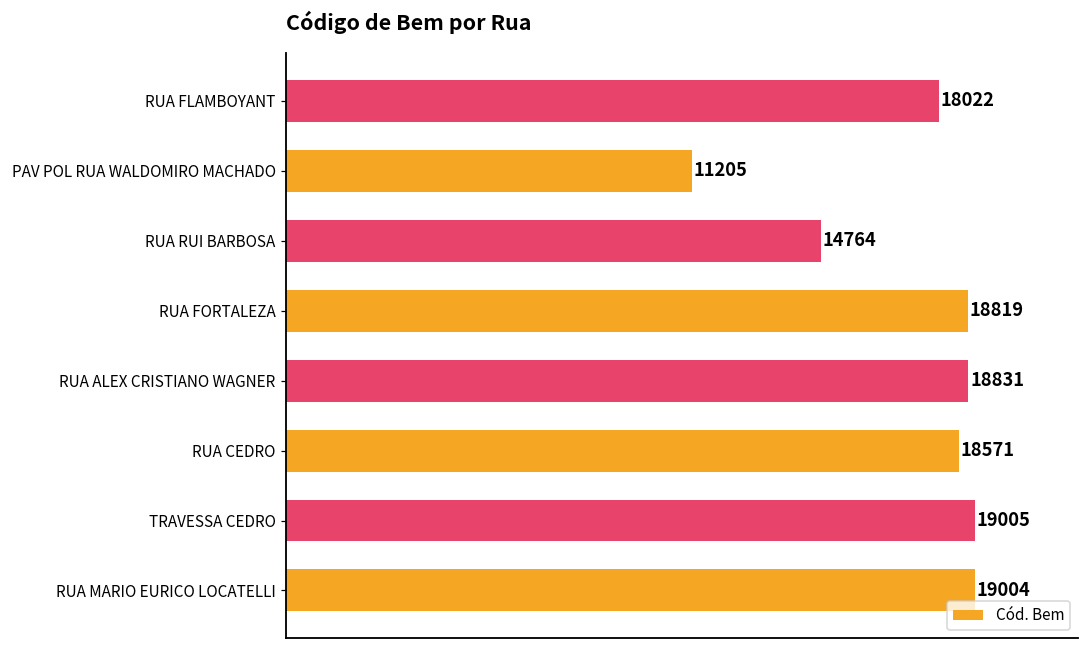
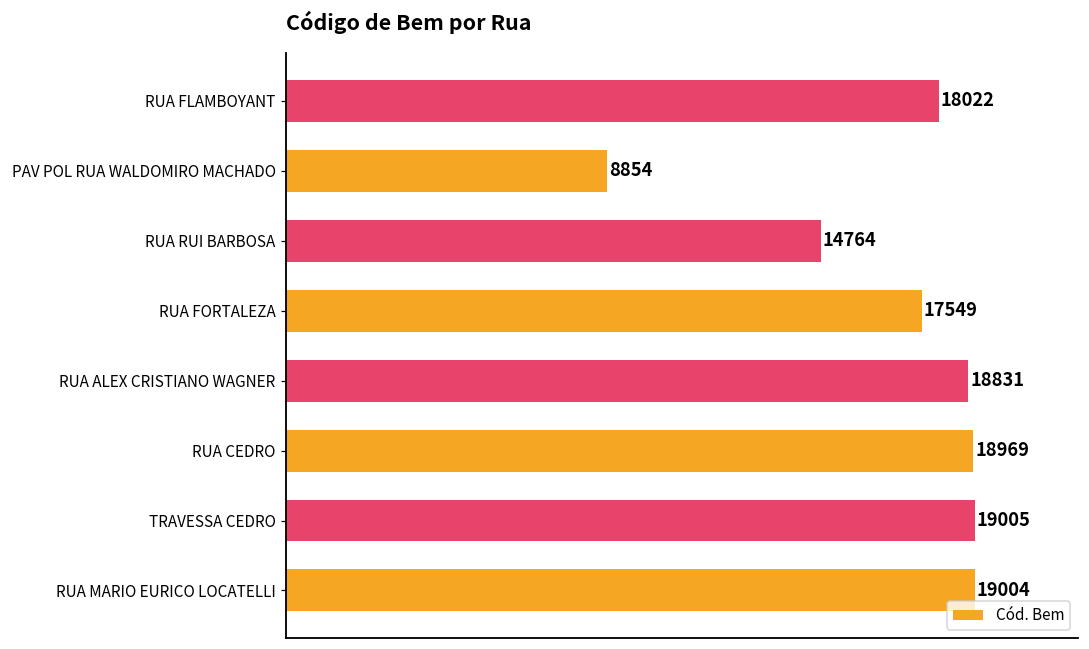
PAV POL RUA WALDOMIRO MACHADO: 11205 -> 8854
RUA FORTALEZA: 18819 -> 17549
RUA CEDRO: 18571 -> 18969
